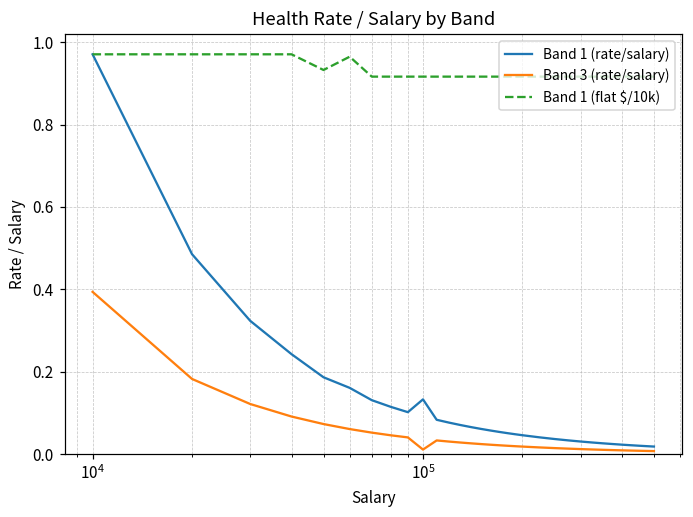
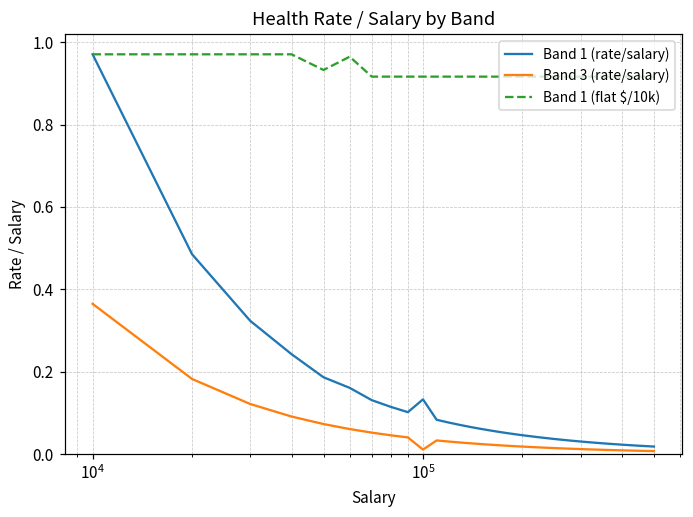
Band 3 (rate/salary), 10^4: 0.39 -> 0.36
